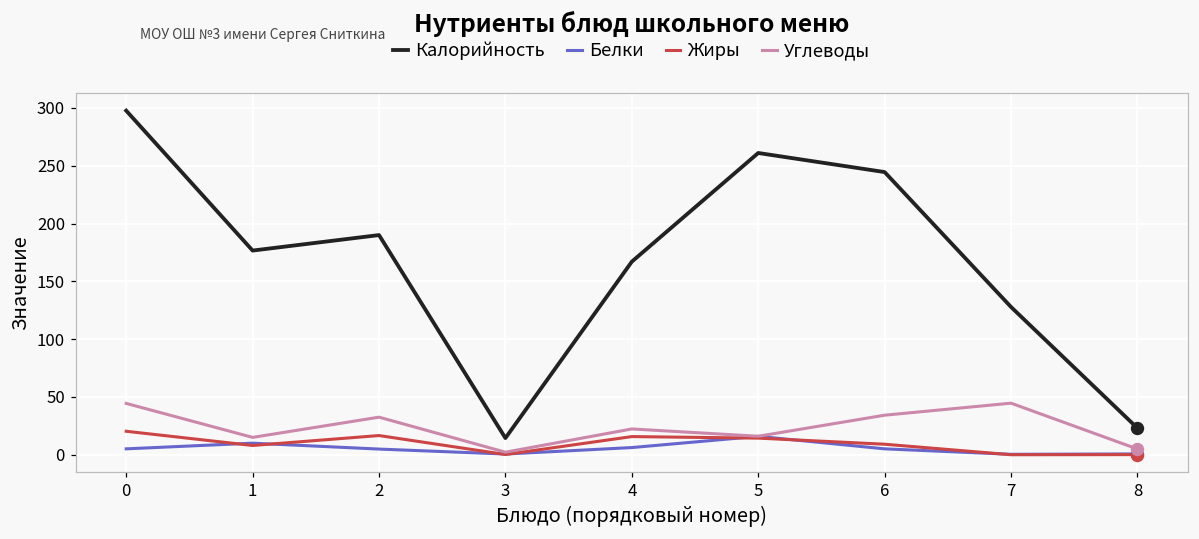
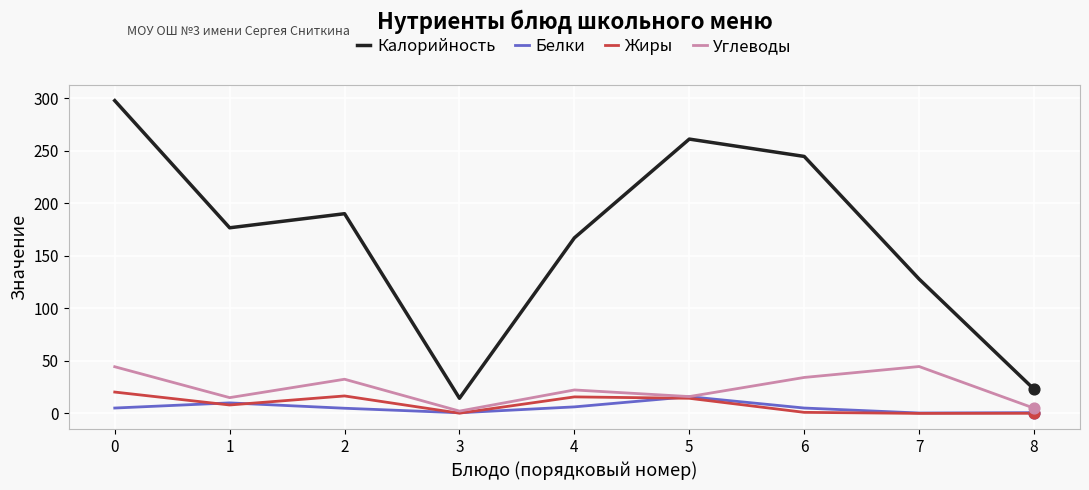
Жиры, 6: 9 -> 1
